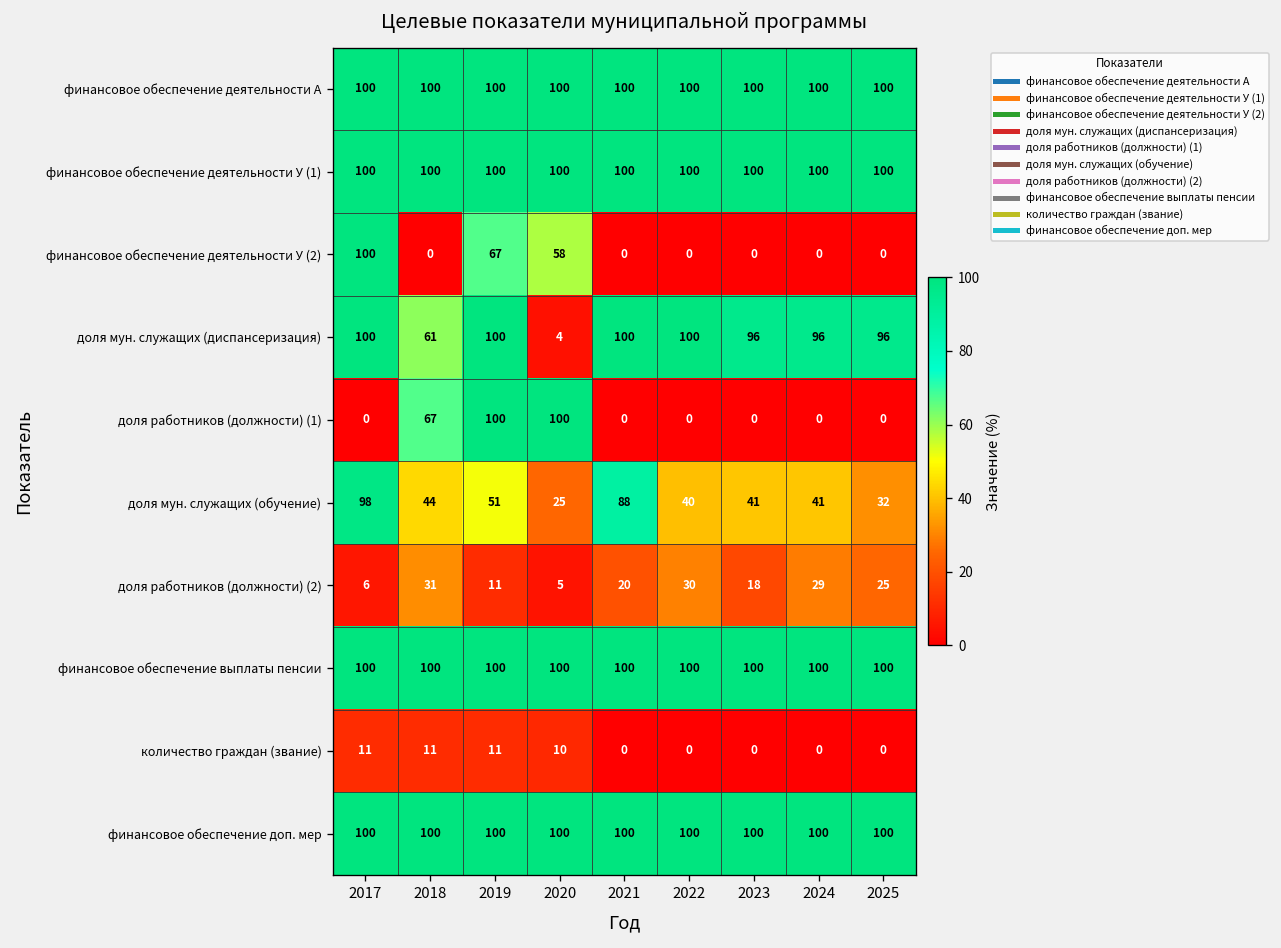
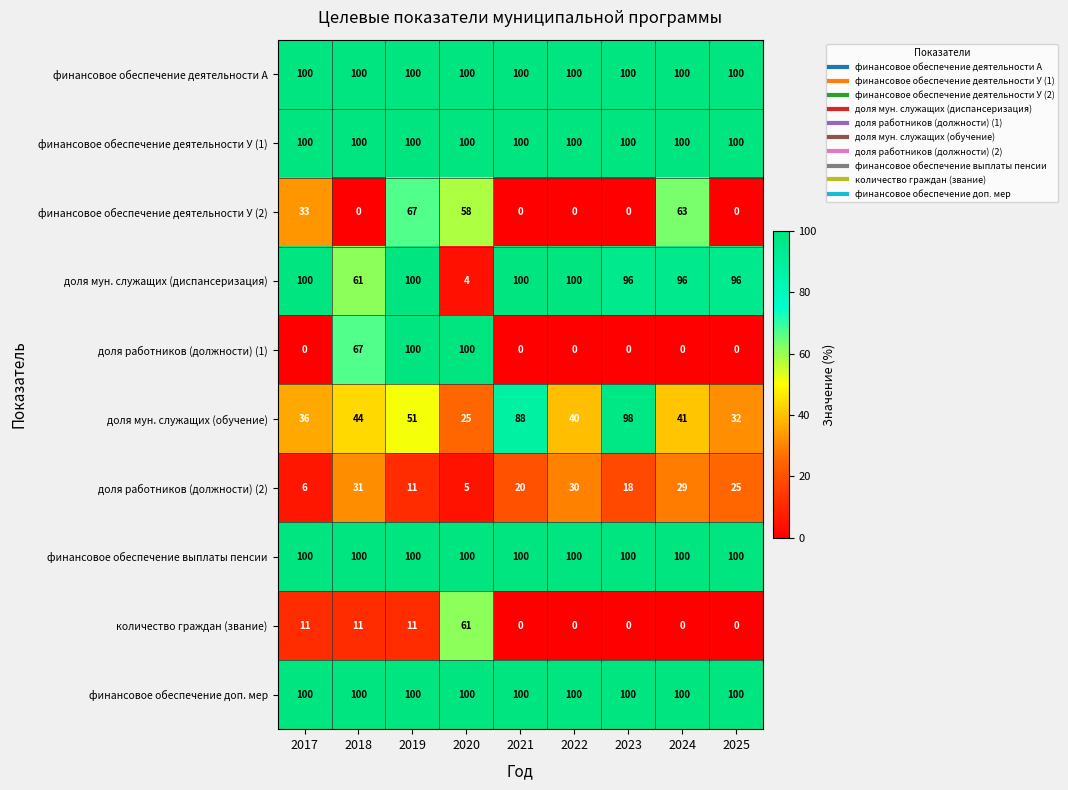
финансовое обеспечение деятельности У (2), 2017: 100 -> 33
финансовое обеспечение деятельности У (2), 2024: 0 -> 63
доля мун. служащих (обучение), 2017: 98 -> 36
доля мун. служащих (обучение), 2023: 41 -> 98
количество граждан (звание), 2020: 10 -> 61
